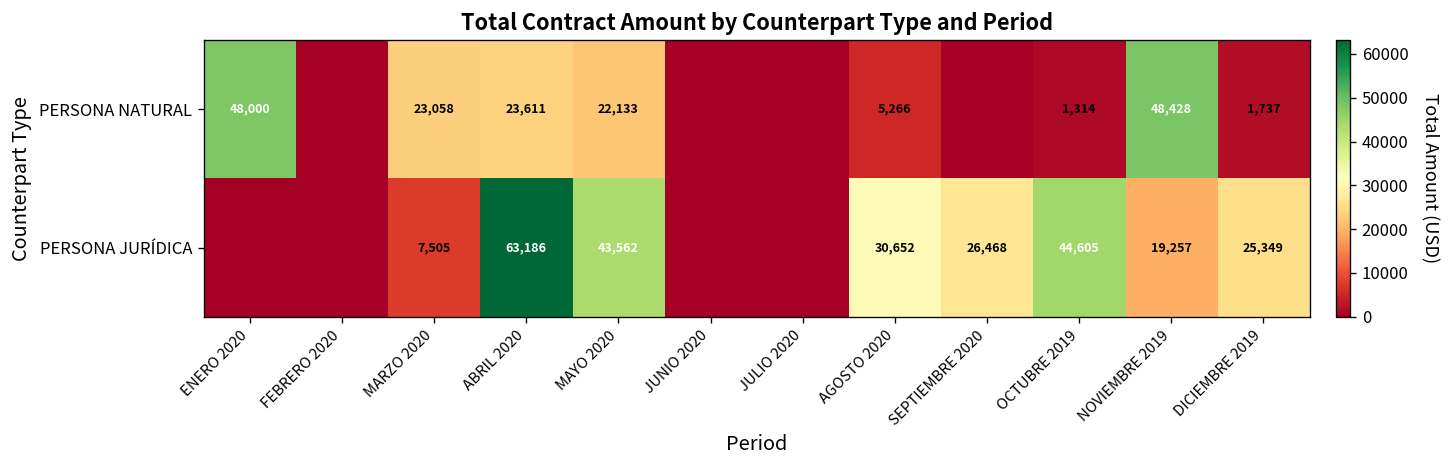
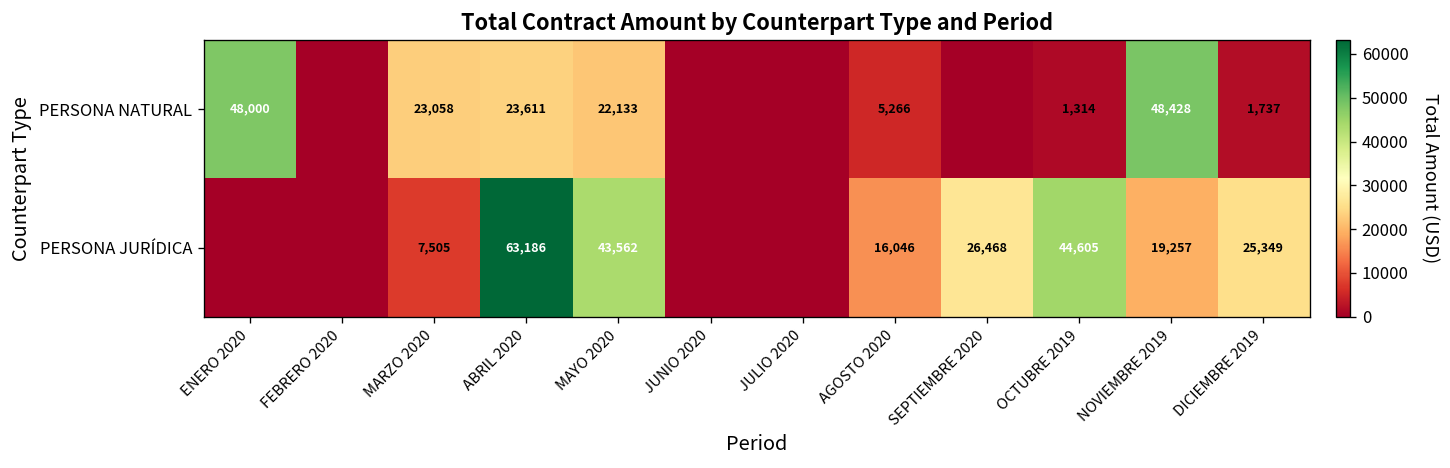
PERSONA JURÍDICA, AGOSTO 2020: 30,652 -> 16,046
